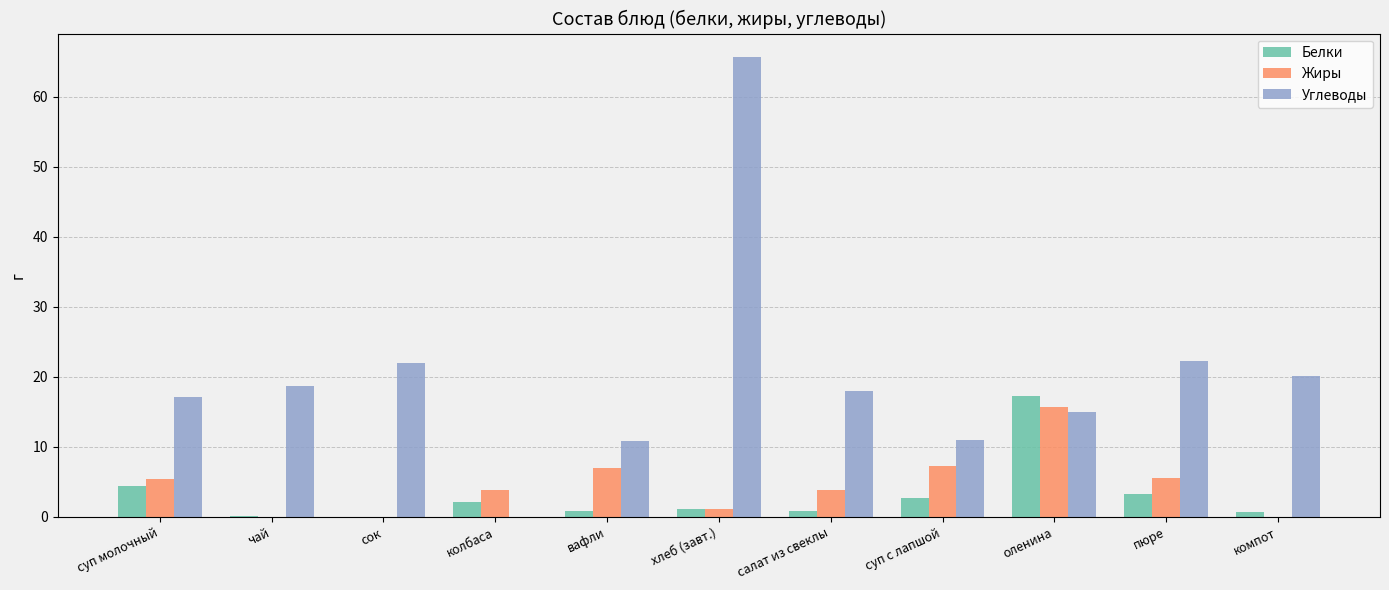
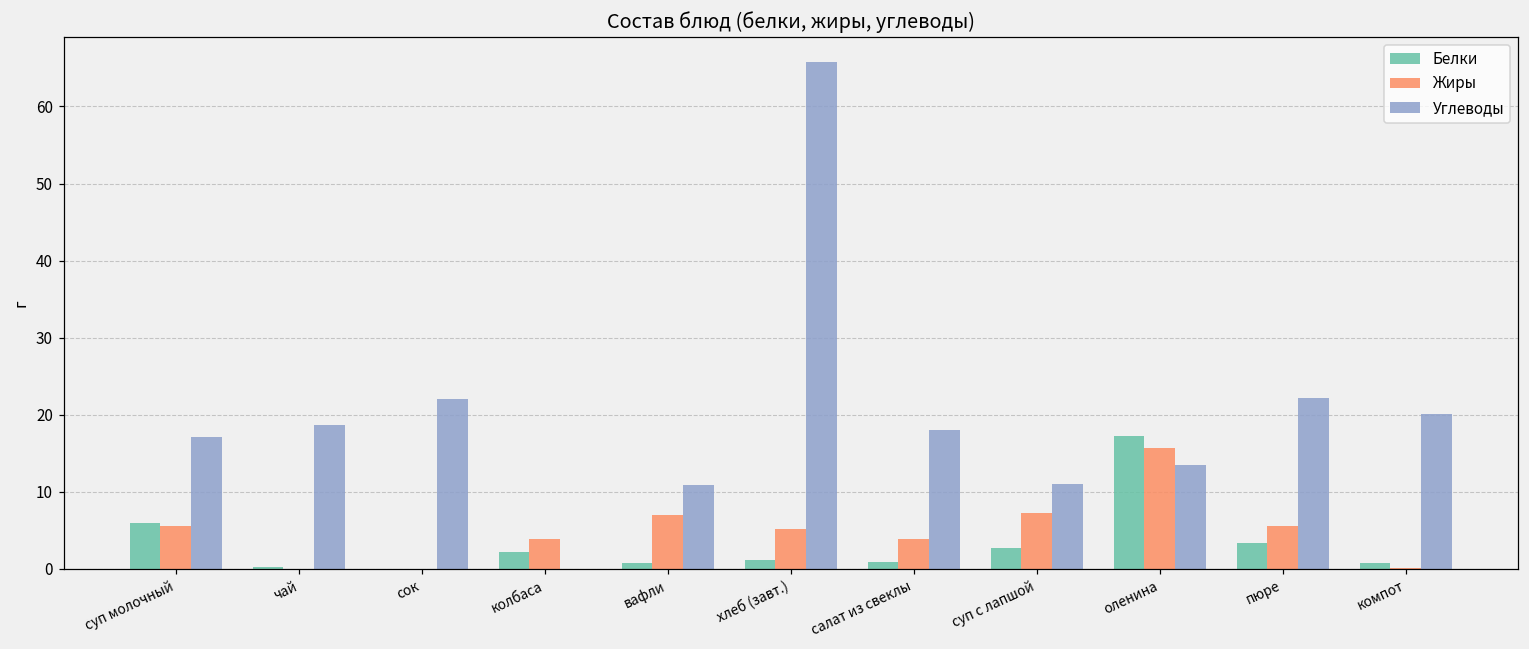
Белки, суп молочный: 4 -> 6
Жиры, хлеб (завт.): 1 -> 5
Углеводы, оленина: 15 -> 13
